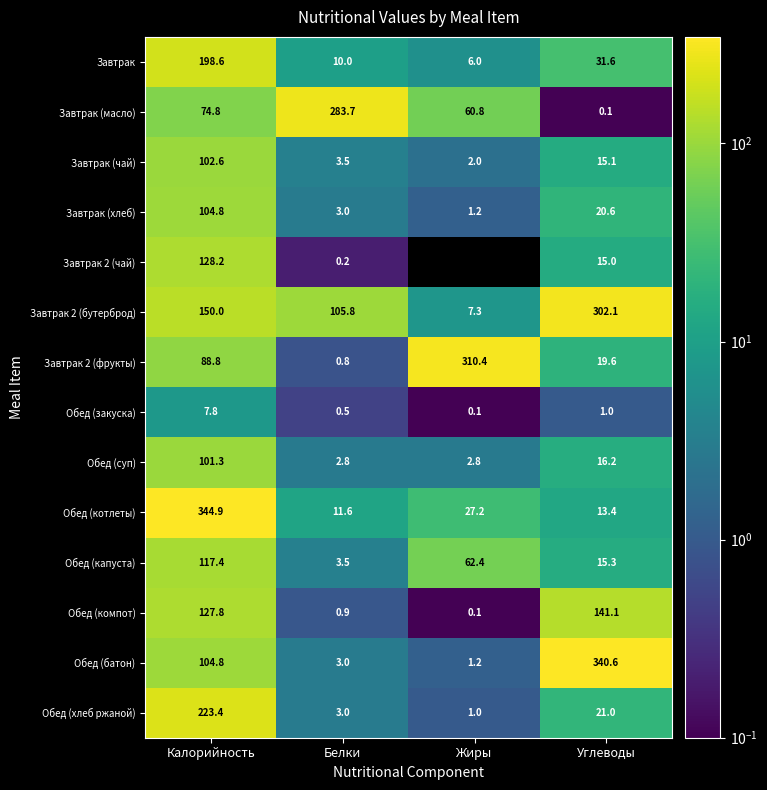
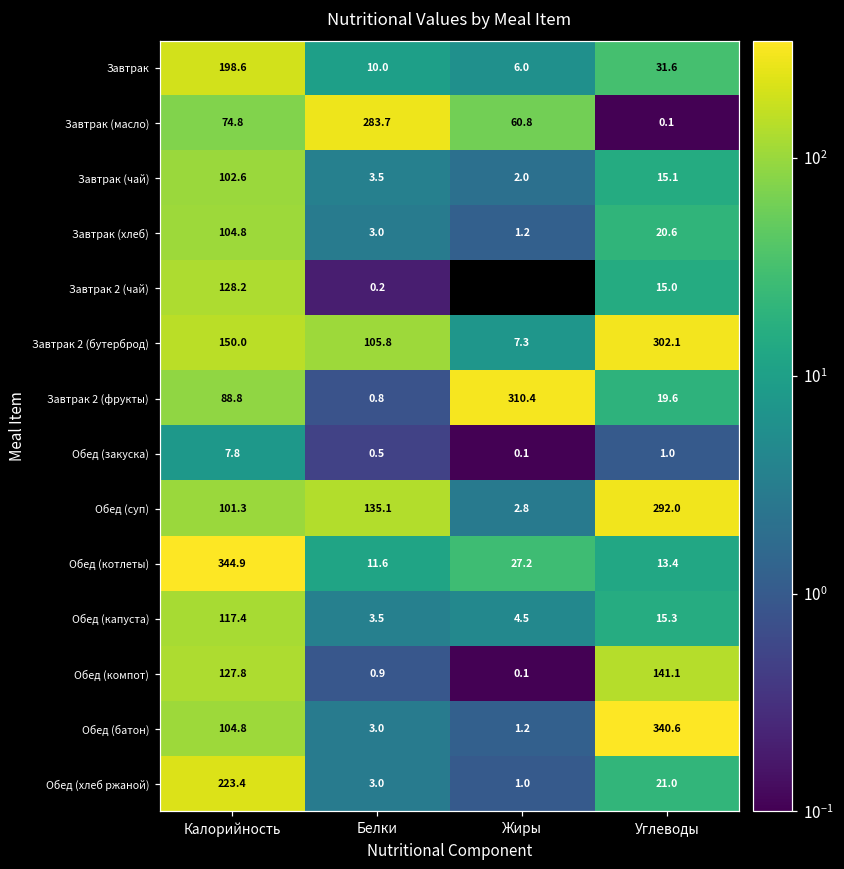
Обед (суп), Белки: 2.8 -> 135.1
Обед (суп), Углеводы: 16.2 -> 292.0
Обед (капуста), Жиры: 62.4 -> 4.5
